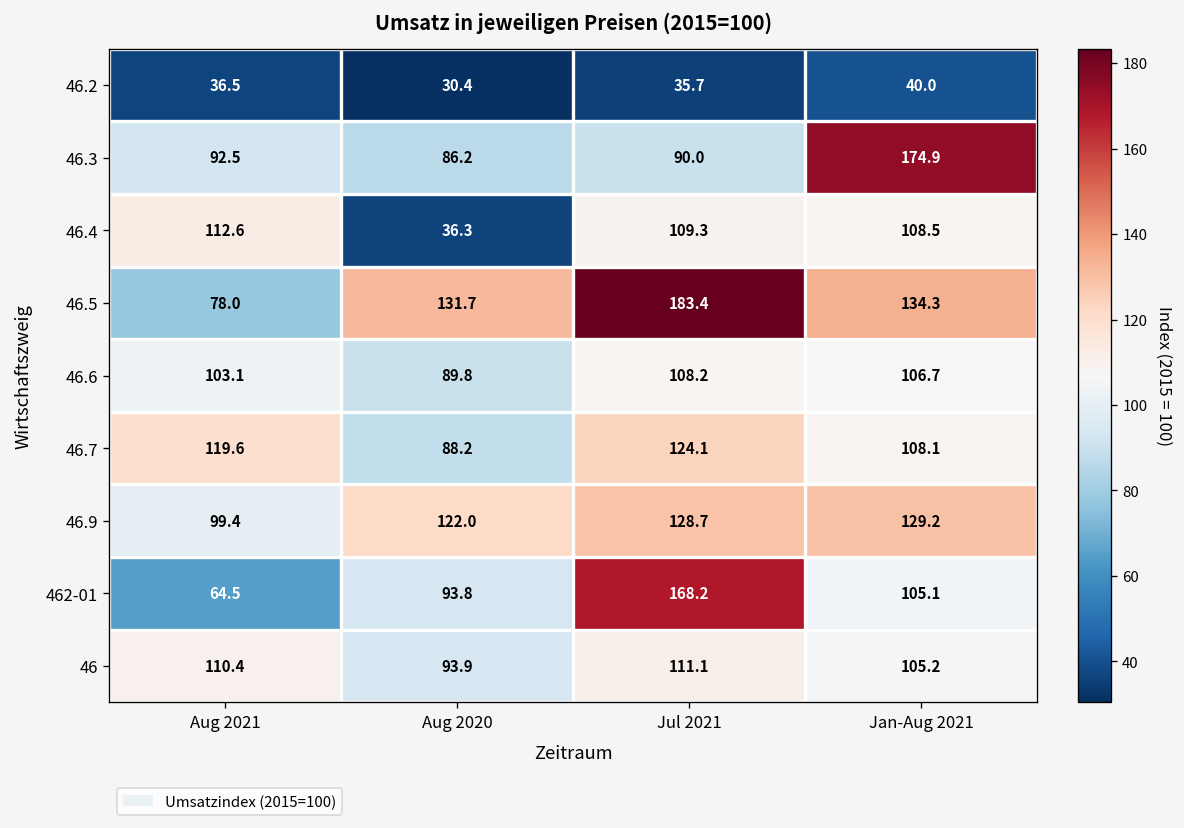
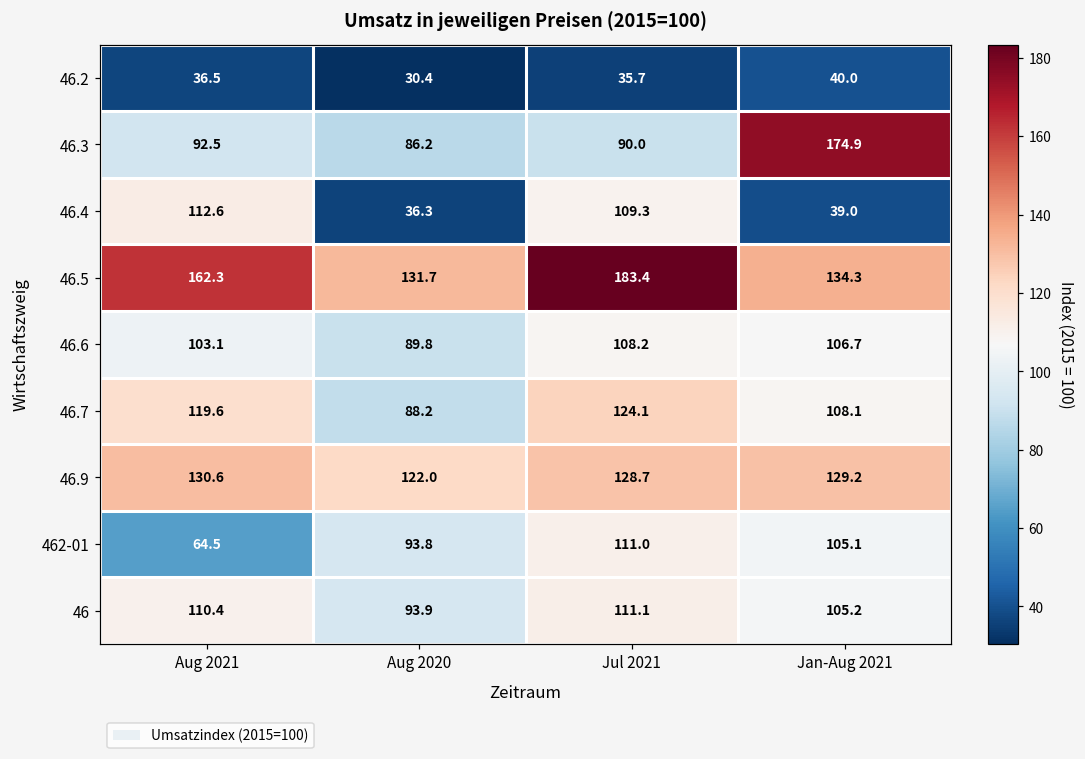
46.4, Jan-Aug 2021: 108.5 -> 39.0
46.5, Aug 2021: 78.0 -> 162.3
46.9, Aug 2021: 99.4 -> 130.6
462-01, Jul 2021: 168.2 -> 111.0
